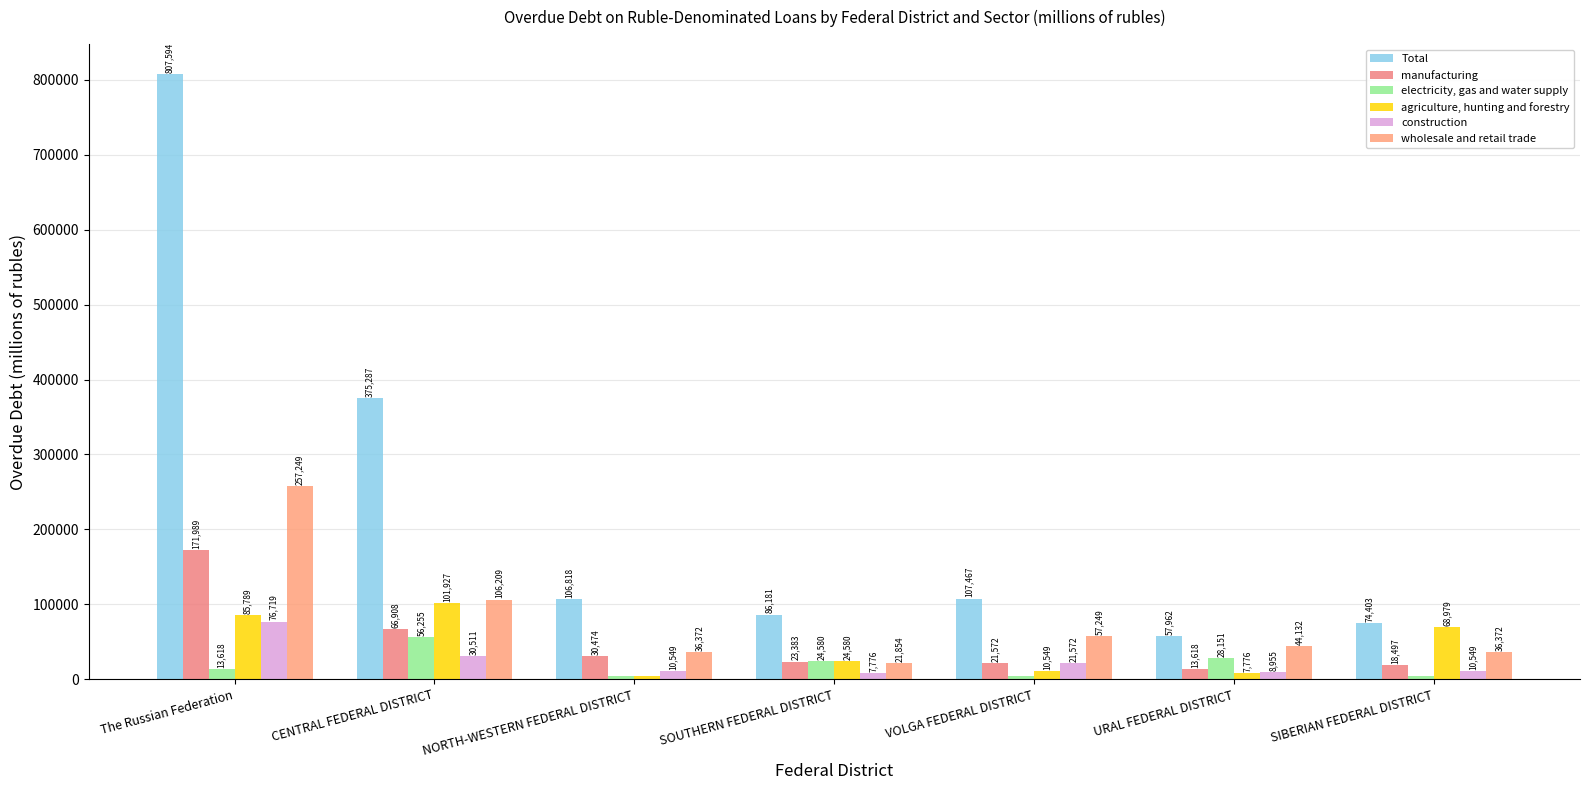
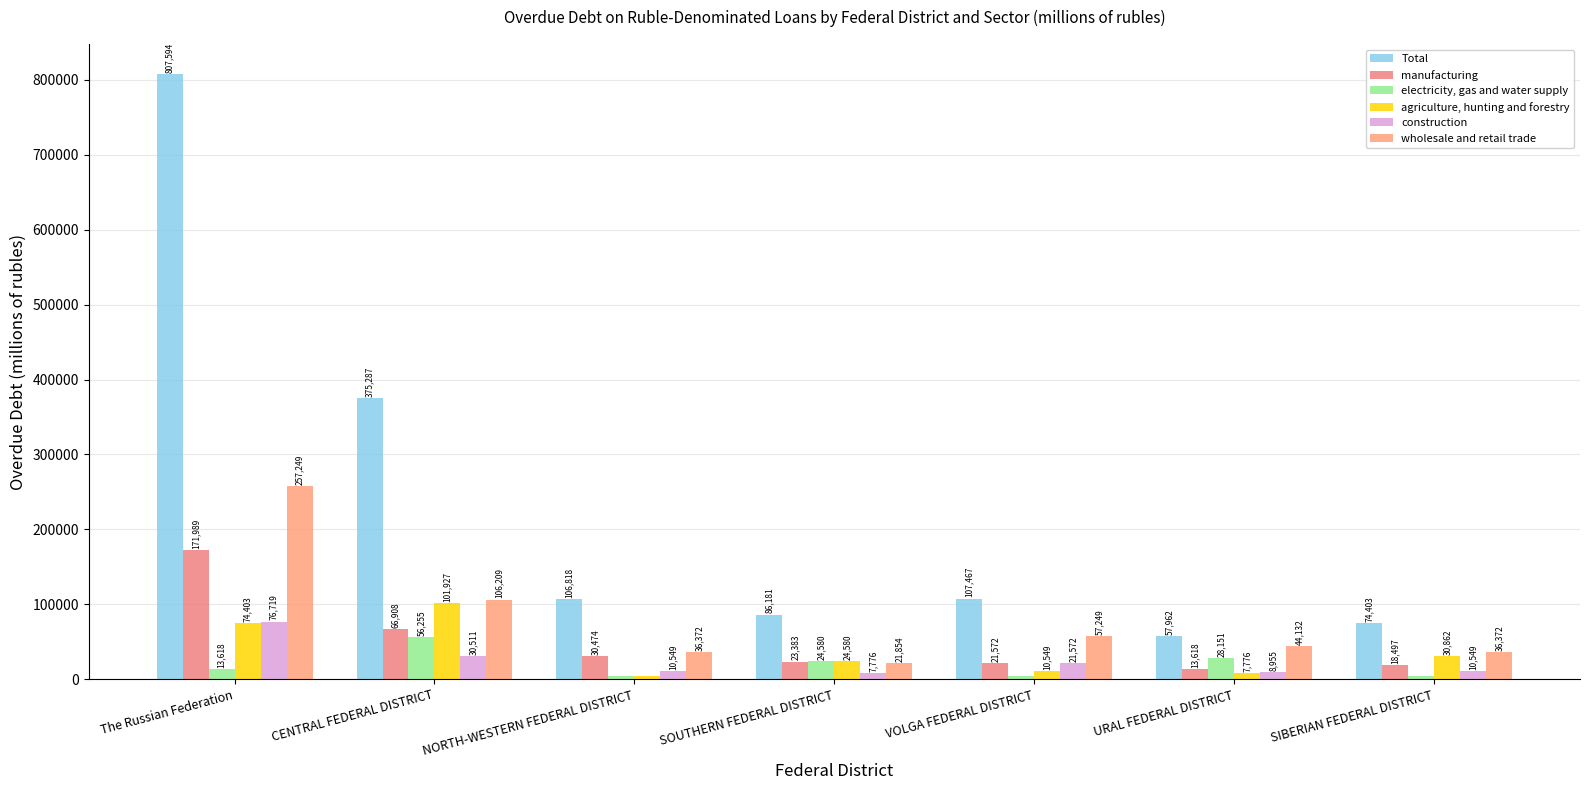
agriculture, hunting and forestry, The Russian Federation: 85,789 -> 74,403
agriculture, hunting and forestry, SIBERIAN FEDERAL DISTRICT: 68,979 -> 30,862
